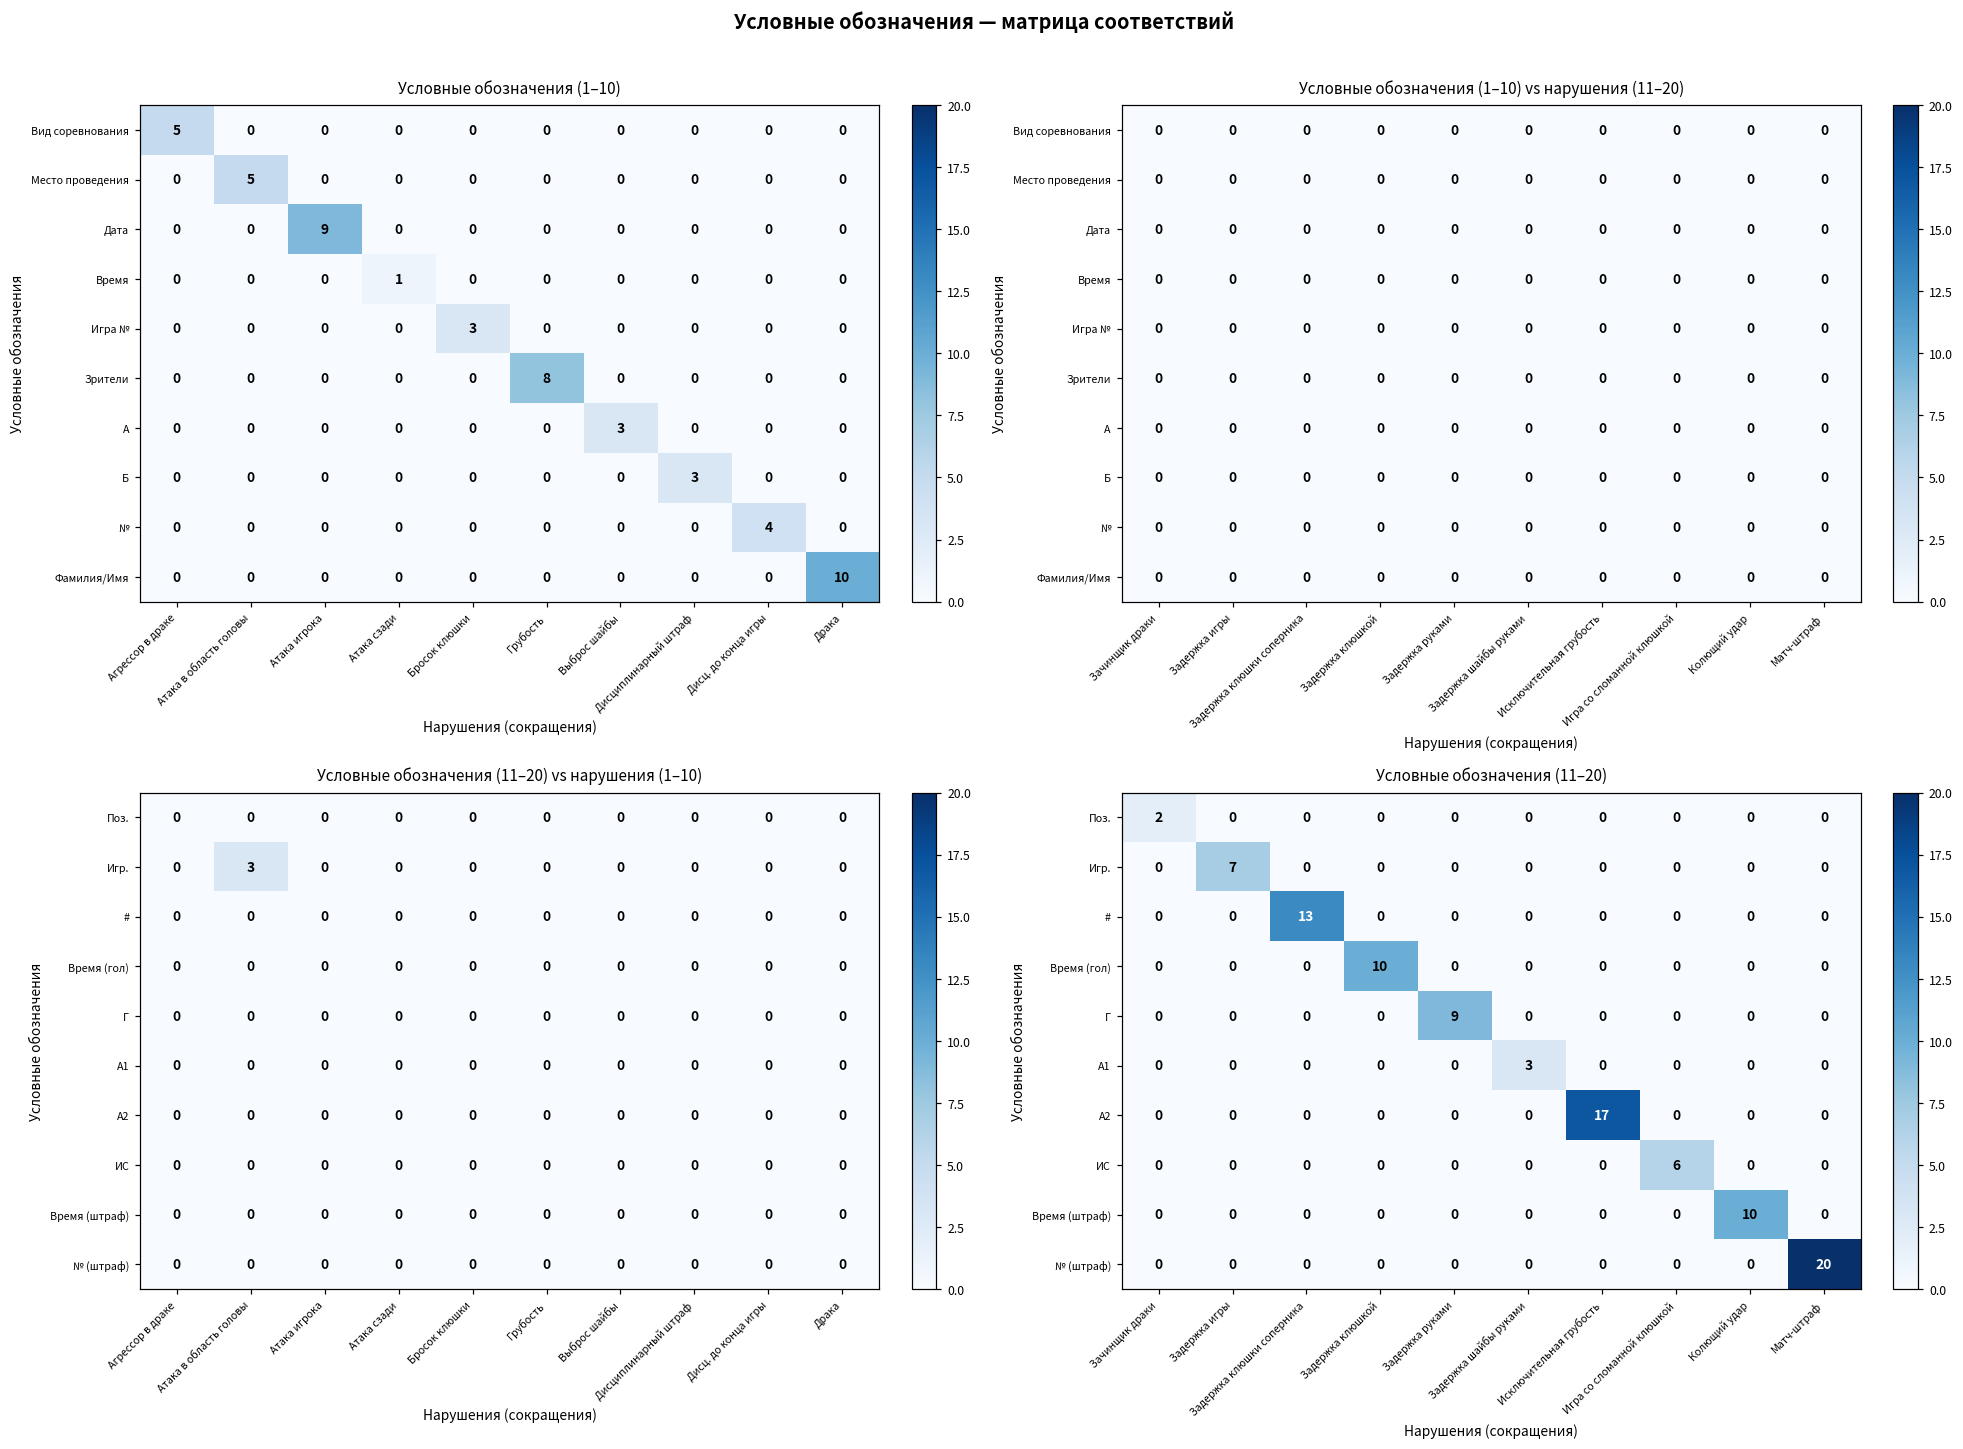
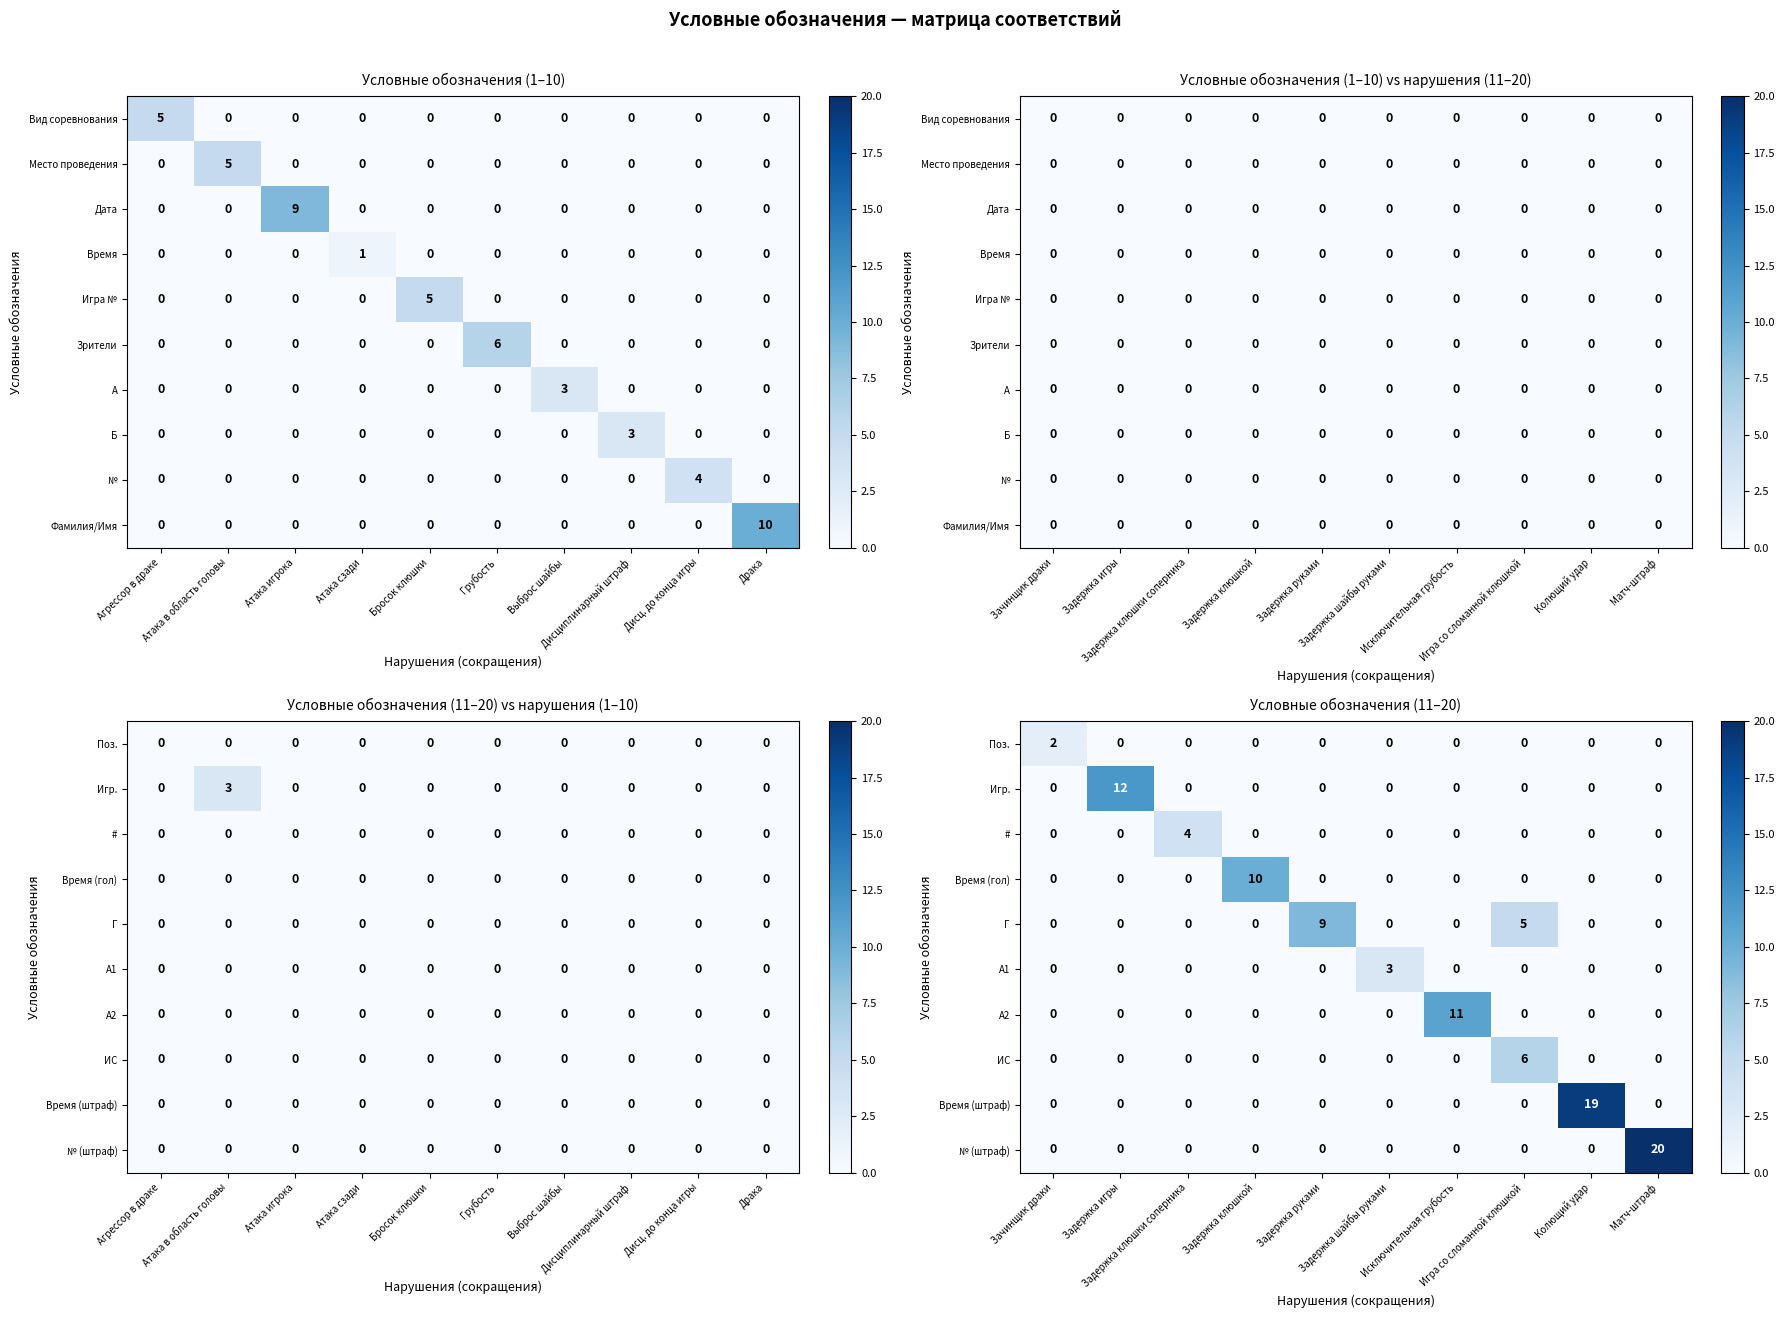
Условные обозначения (1–10), Игра №, Бросок клюшки: 3 -> 5
Условные обозначения (1–10), Зрители, Грубость: 8 -> 6
Условные обозначения (11–20), Игр., Задержка игры: 7 -> 12
Условные обозначения (11–20), #, Задержка клюшки соперника: 13 -> 4
Условные обозначения (11–20), Г, Игра со сломанной клюшкой: 0 -> 5
Условные обозначения (11–20), А2, Исключительная грубость: 17 -> 11
Условные обозначения (11–20), Время (штраф), Колющий удар: 10 -> 19
